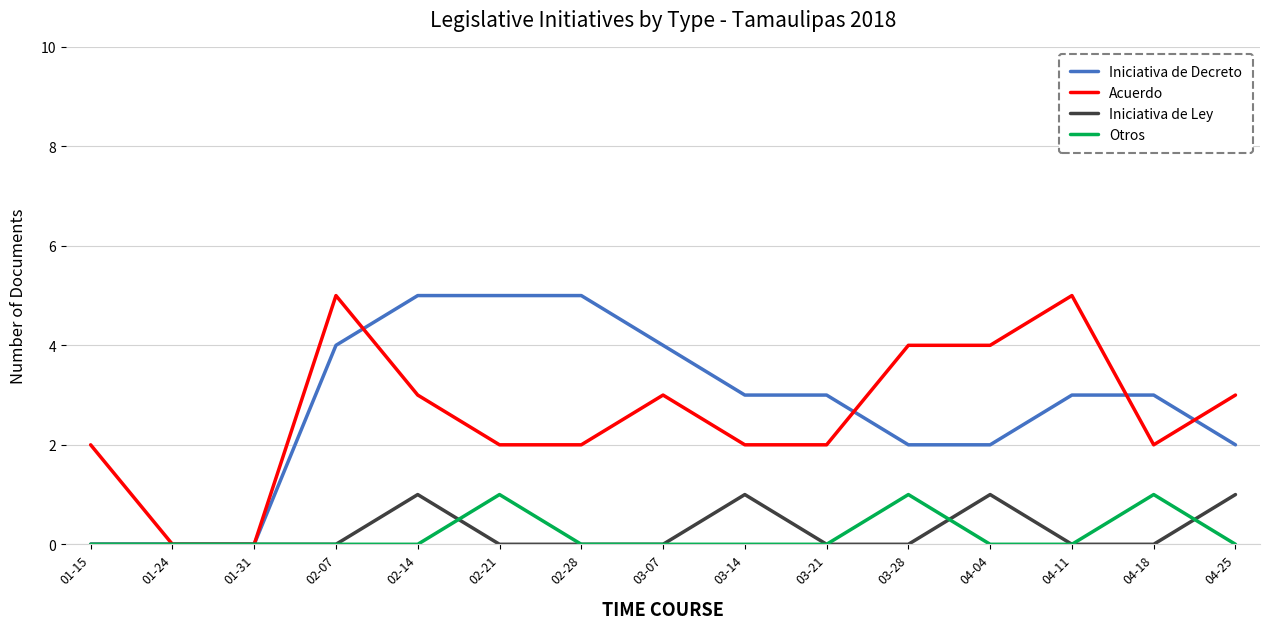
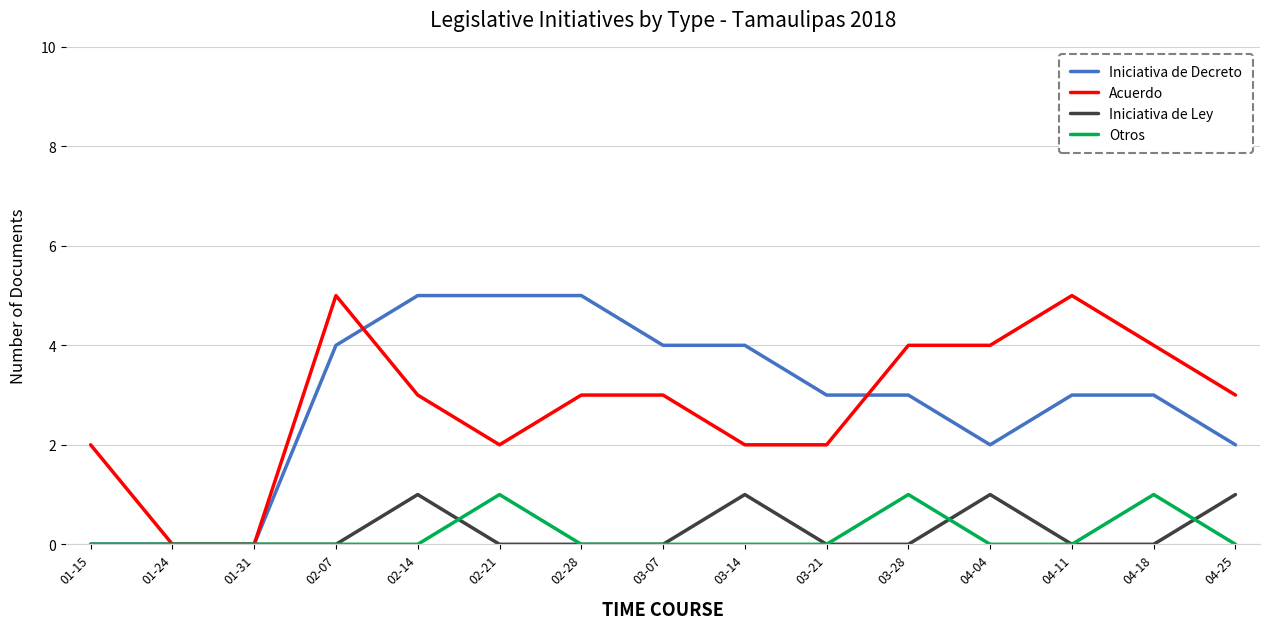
Acuerdo, 02-28: 2 -> 3
Iniciativa de Decreto, 03-14: 3 -> 4
Iniciativa de Decreto, 03-28: 2 -> 3
Acuerdo, 04-18: 2 -> 4
